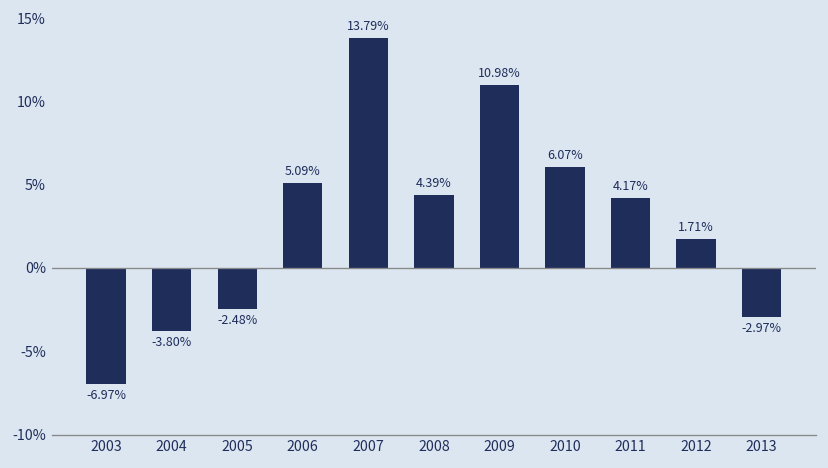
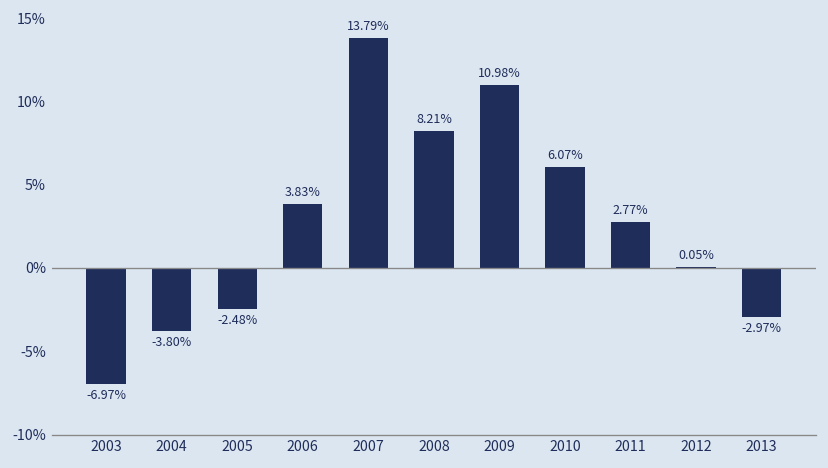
2006: 5.09% -> 3.83%
2008: 4.39% -> 8.21%
2011: 4.17% -> 2.77%
2012: 1.71% -> 0.05%
